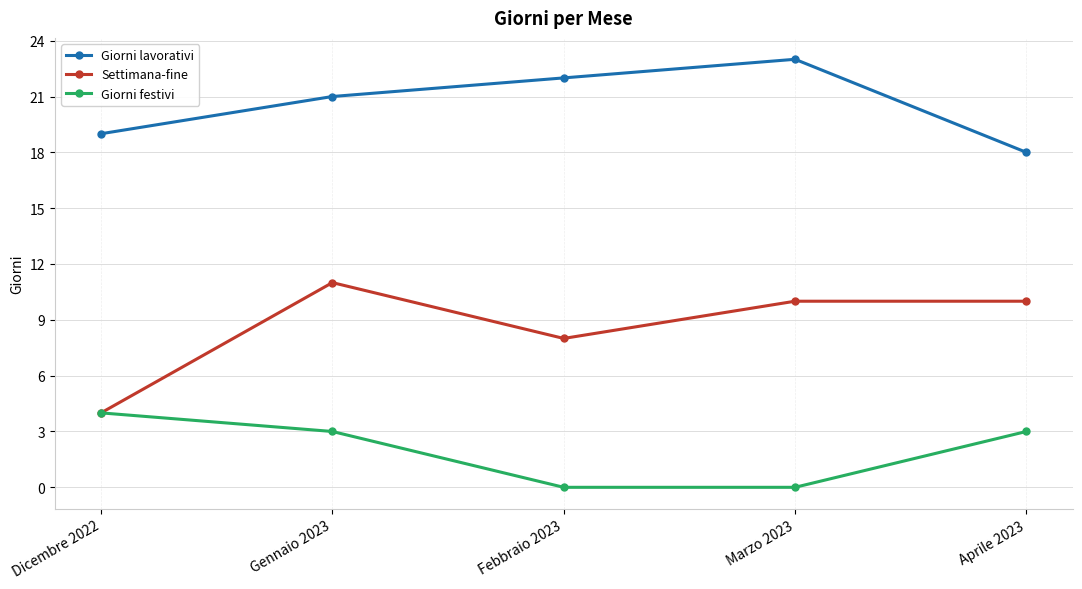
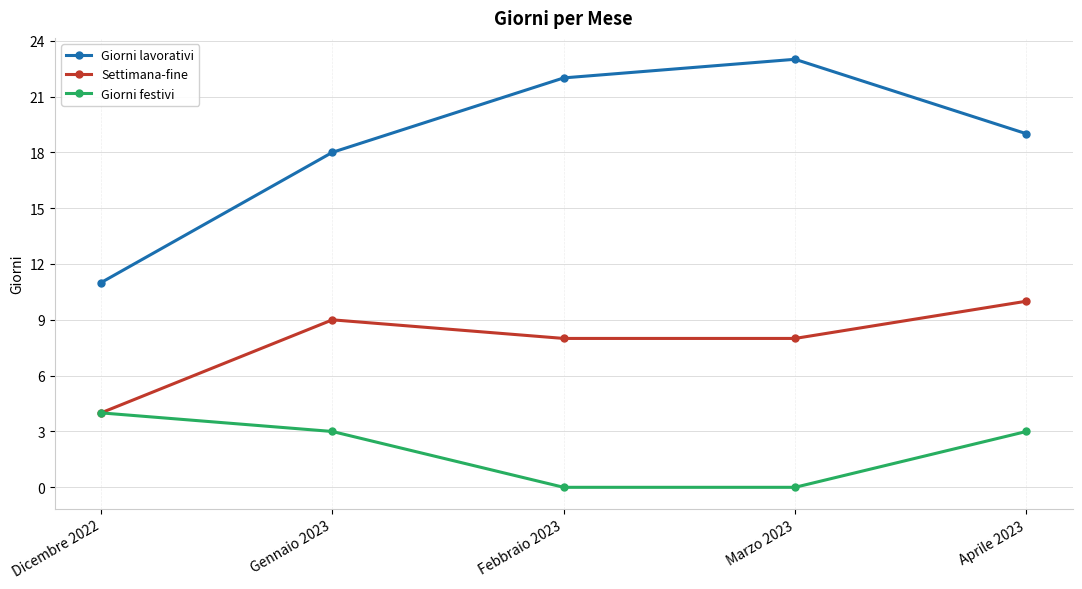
Giorni lavorativi, Dicembre 2022: 19 -> 11
Giorni lavorativi, Gennaio 2023: 21 -> 18
Settimana-fine, Gennaio 2023: 11 -> 9
Settimana-fine, Marzo 2023: 10 -> 8
Giorni lavorativi, Aprile 2023: 18 -> 19
